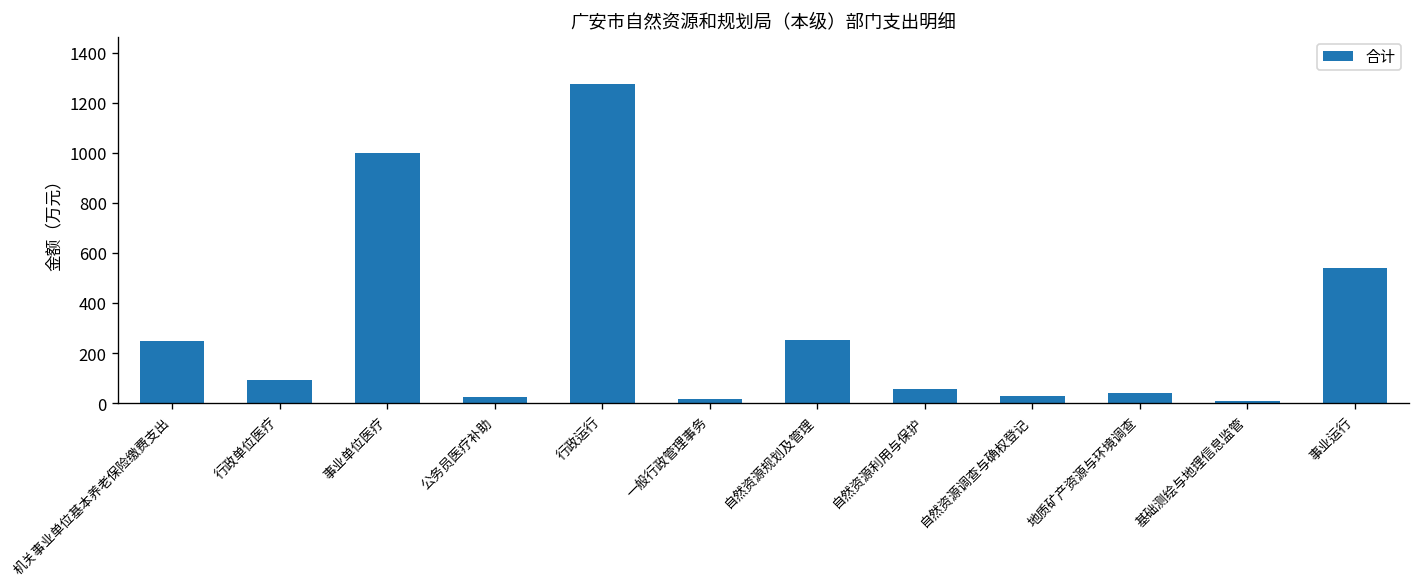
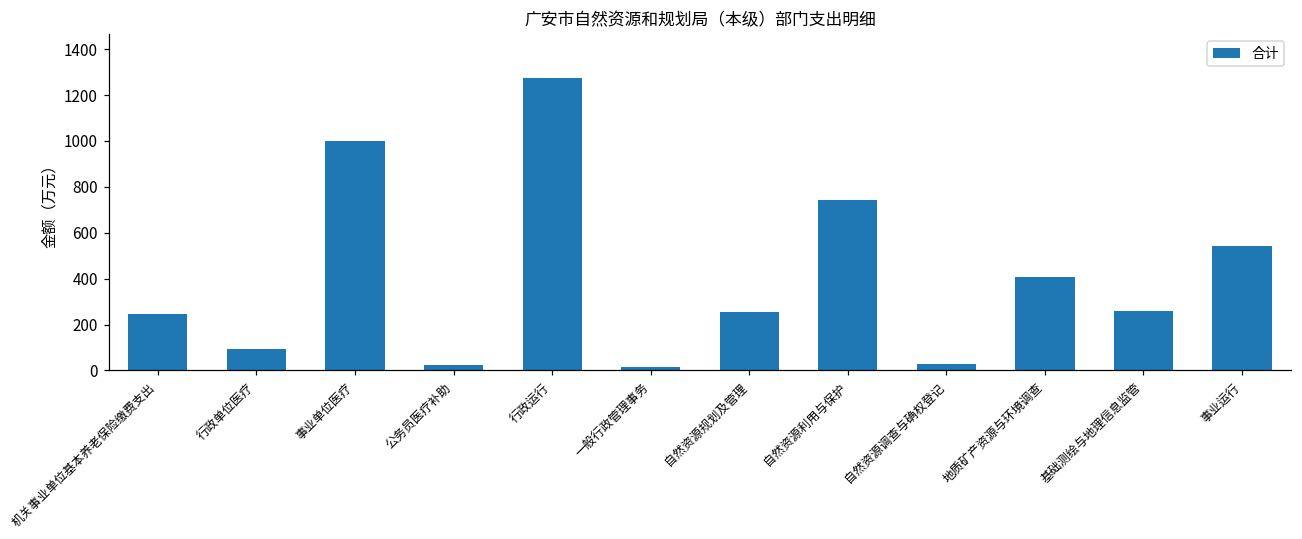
自然资源利用与保护: 60 -> 740
地质矿产资源与环境调查: 40 -> 410
基础测绘与地理信息监管: 10 -> 260
